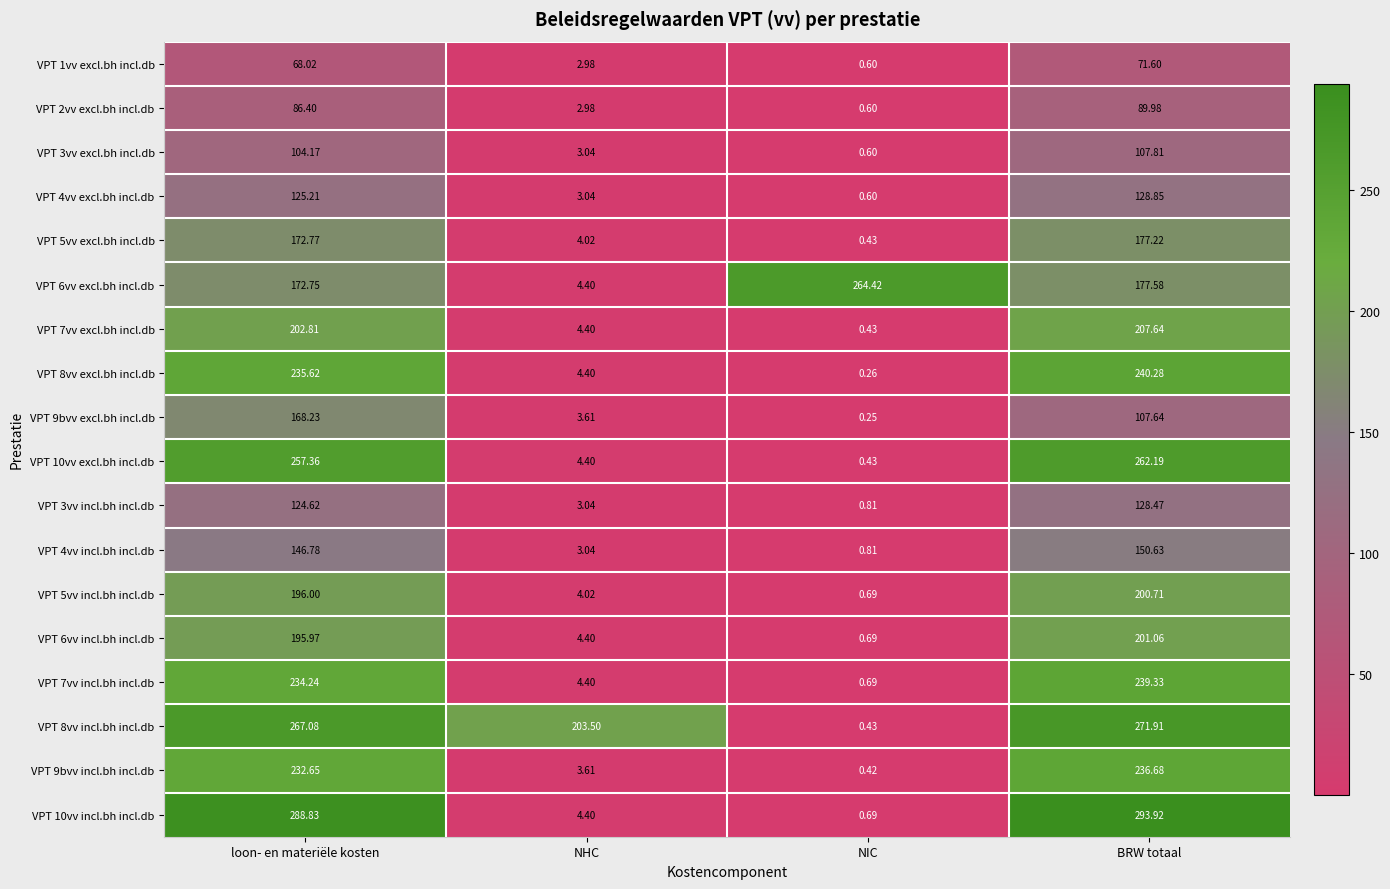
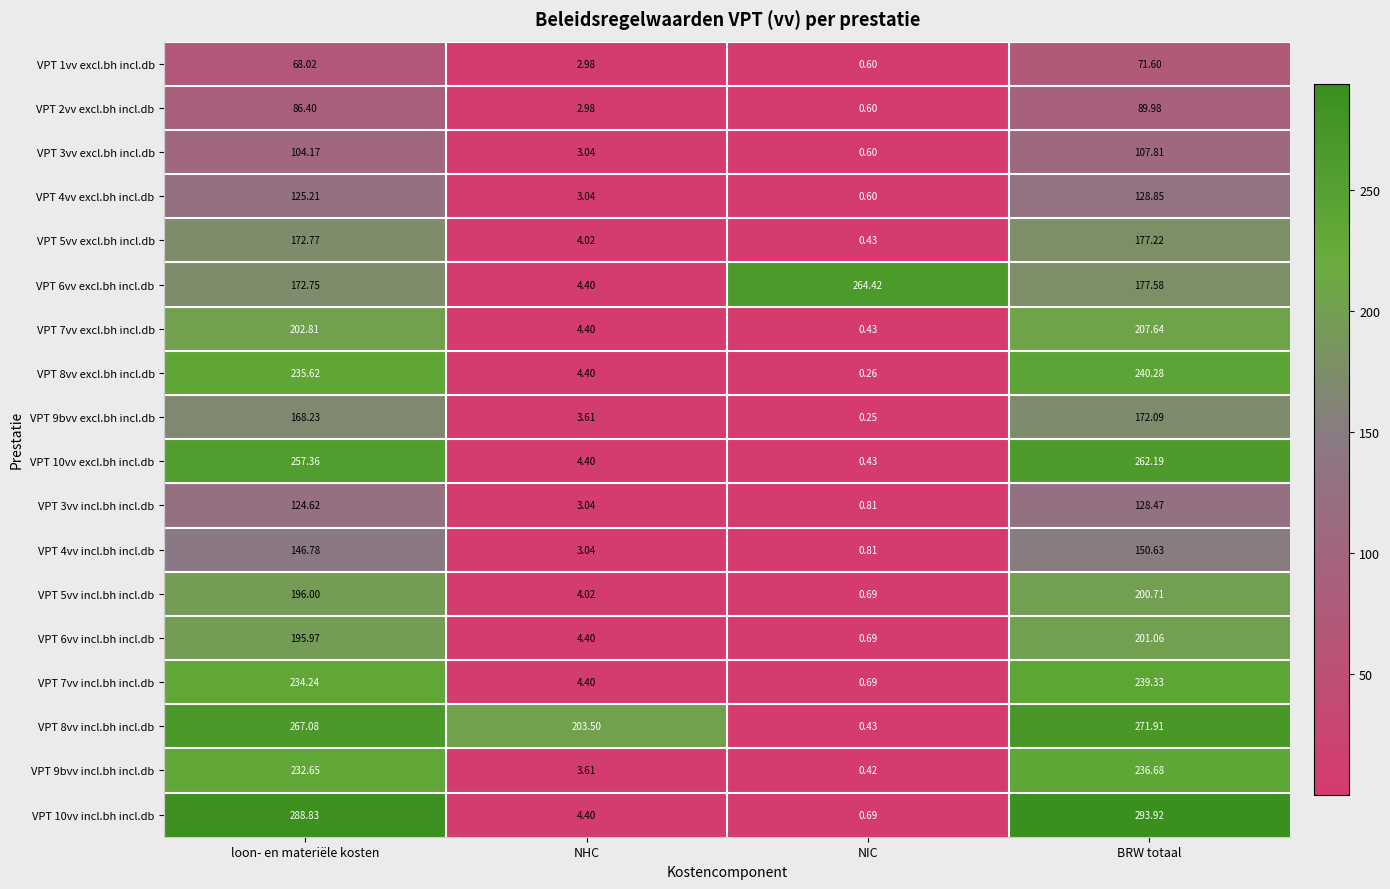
VPT 9bvv excl.bh incl.db, BRW totaal: 107.64 -> 172.09
